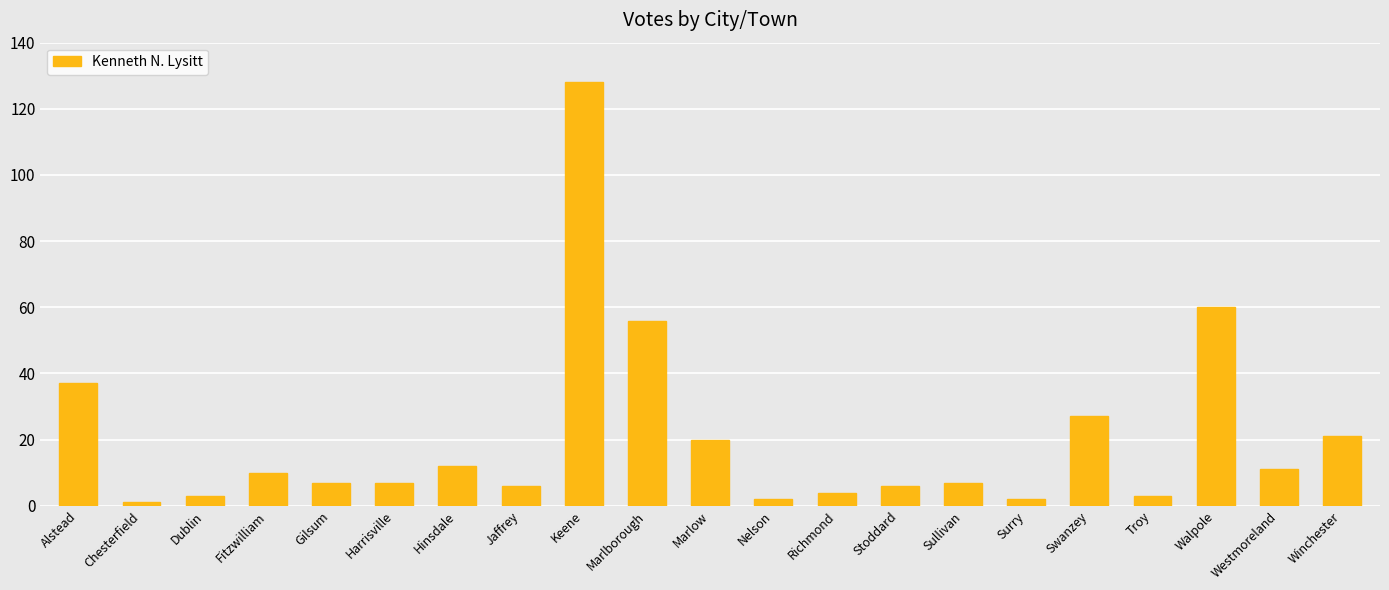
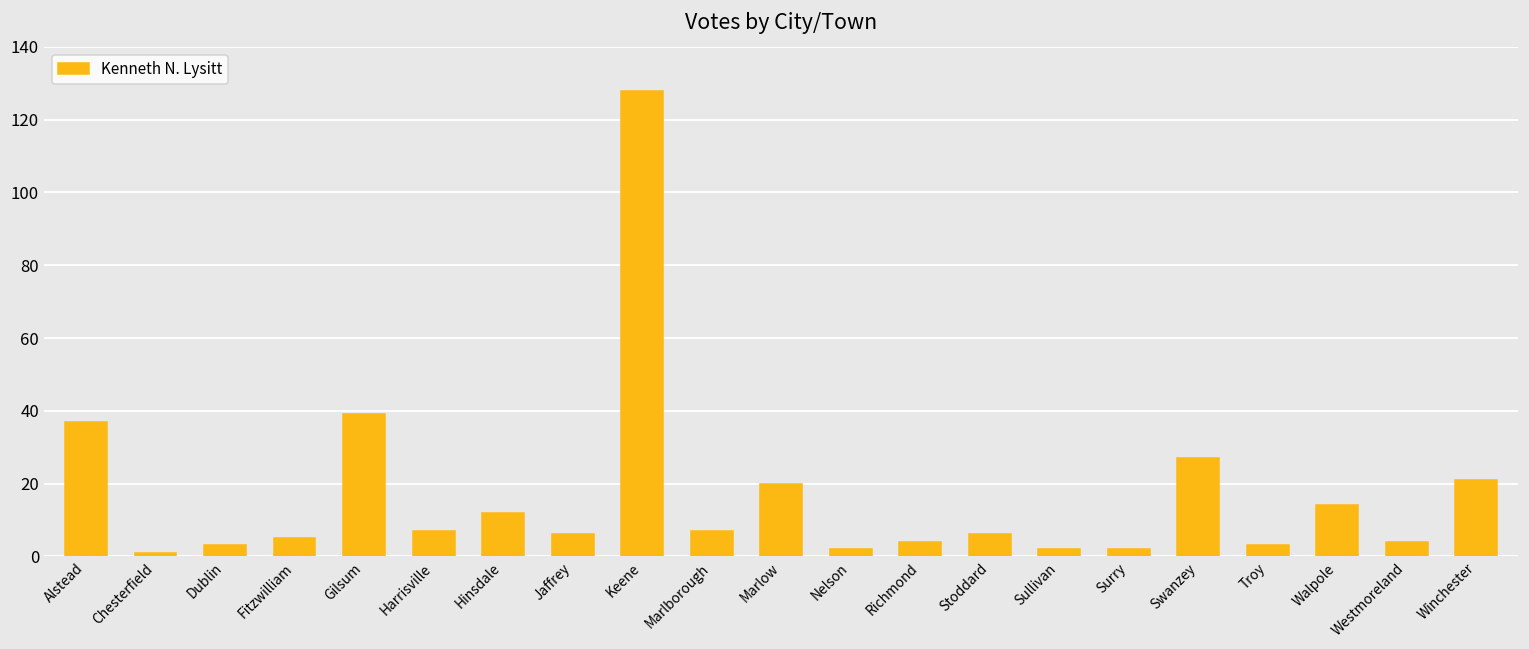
Fitzwilliam: 10 -> 5
Gilsum: 7 -> 39
Marlborough: 56 -> 7
Sullivan: 7 -> 2
Walpole: 60 -> 14
Westmoreland: 11 -> 4
